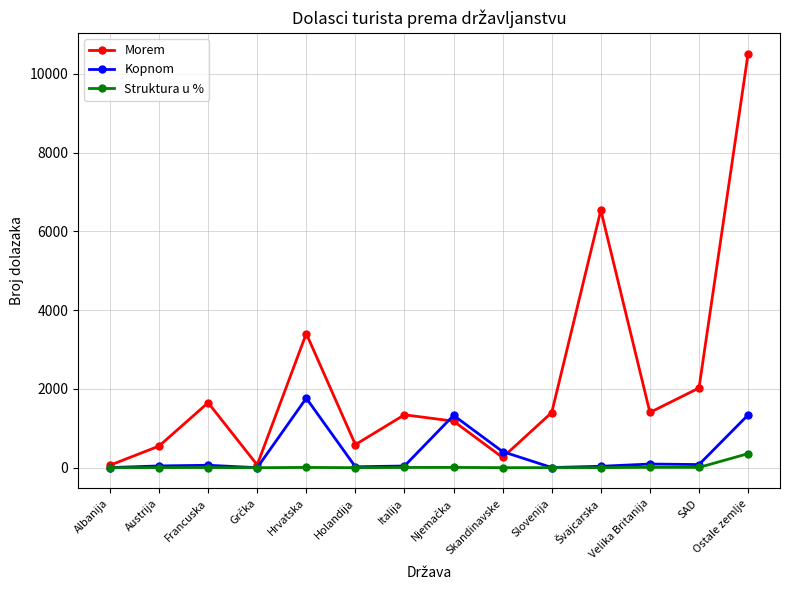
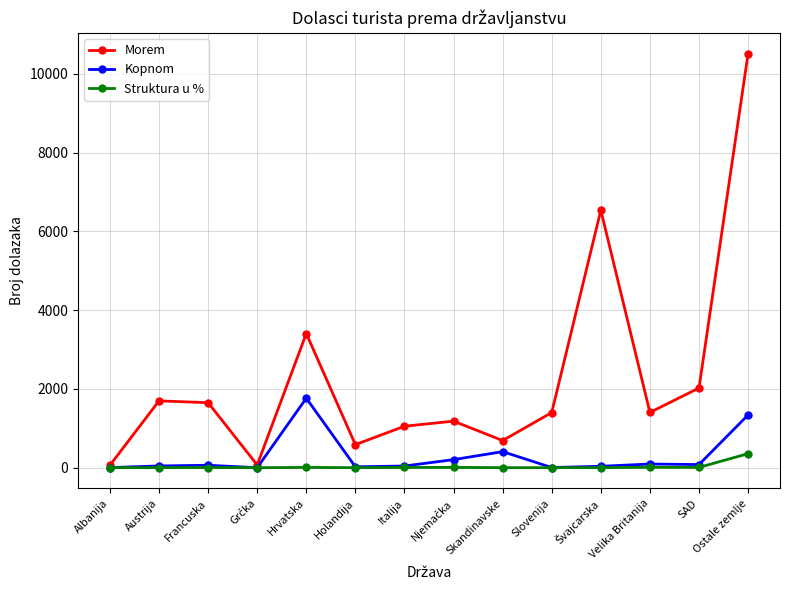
Morem, Austrija: 500 -> 1700
Morem, Italija: 1300 -> 1100
Kopnom, Njemačka: 1300 -> 200
Morem, Skandinavske: 300 -> 700
